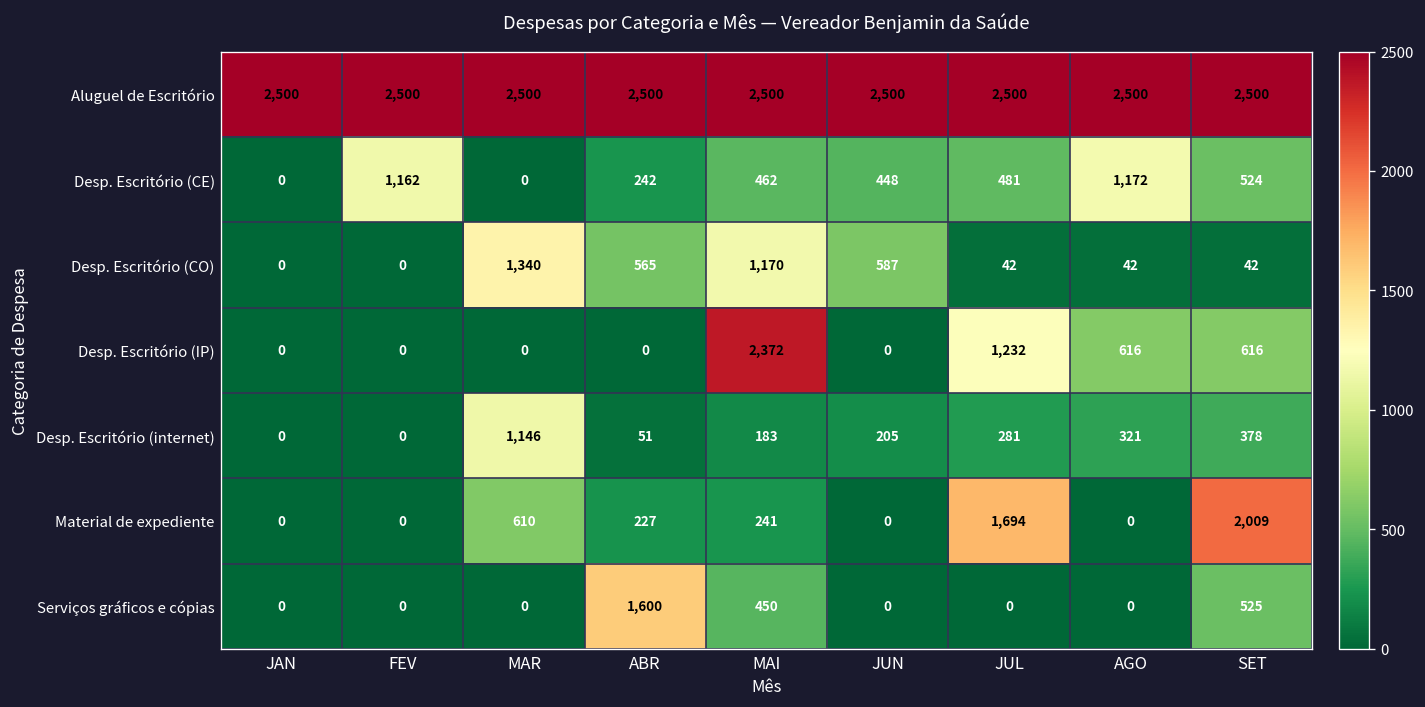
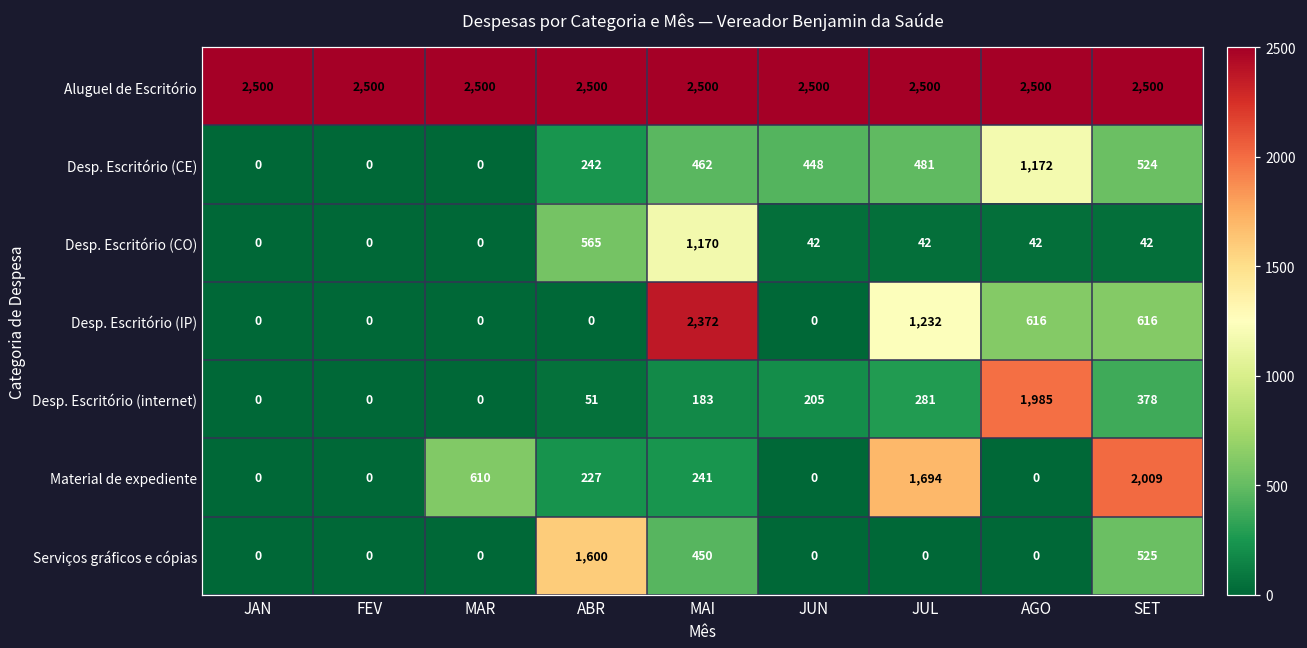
Desp. Escritório (CE), FEV: 1,162 -> 0
Desp. Escritório (CO), MAR: 1,340 -> 0
Desp. Escritório (CO), JUN: 587 -> 42
Desp. Escritório (internet), MAR: 1,146 -> 0
Desp. Escritório (internet), AGO: 321 -> 1,985
